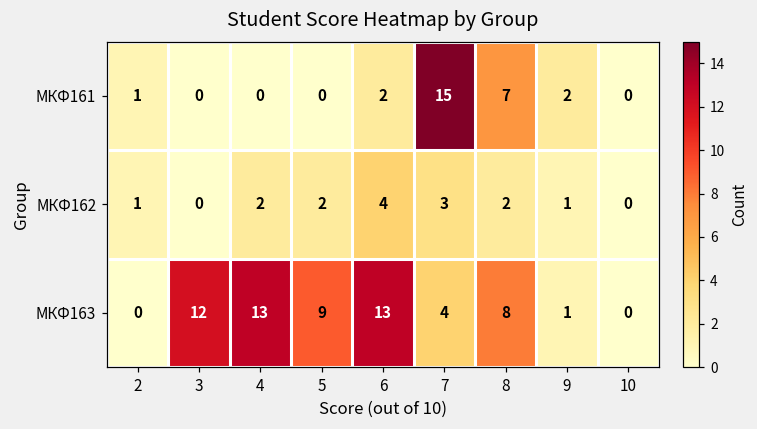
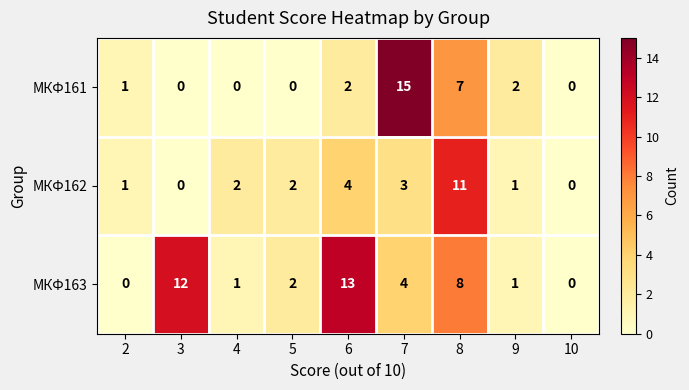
МКФ162, 8: 2 -> 11
МКФ163, 4: 13 -> 1
МКФ163, 5: 9 -> 2
